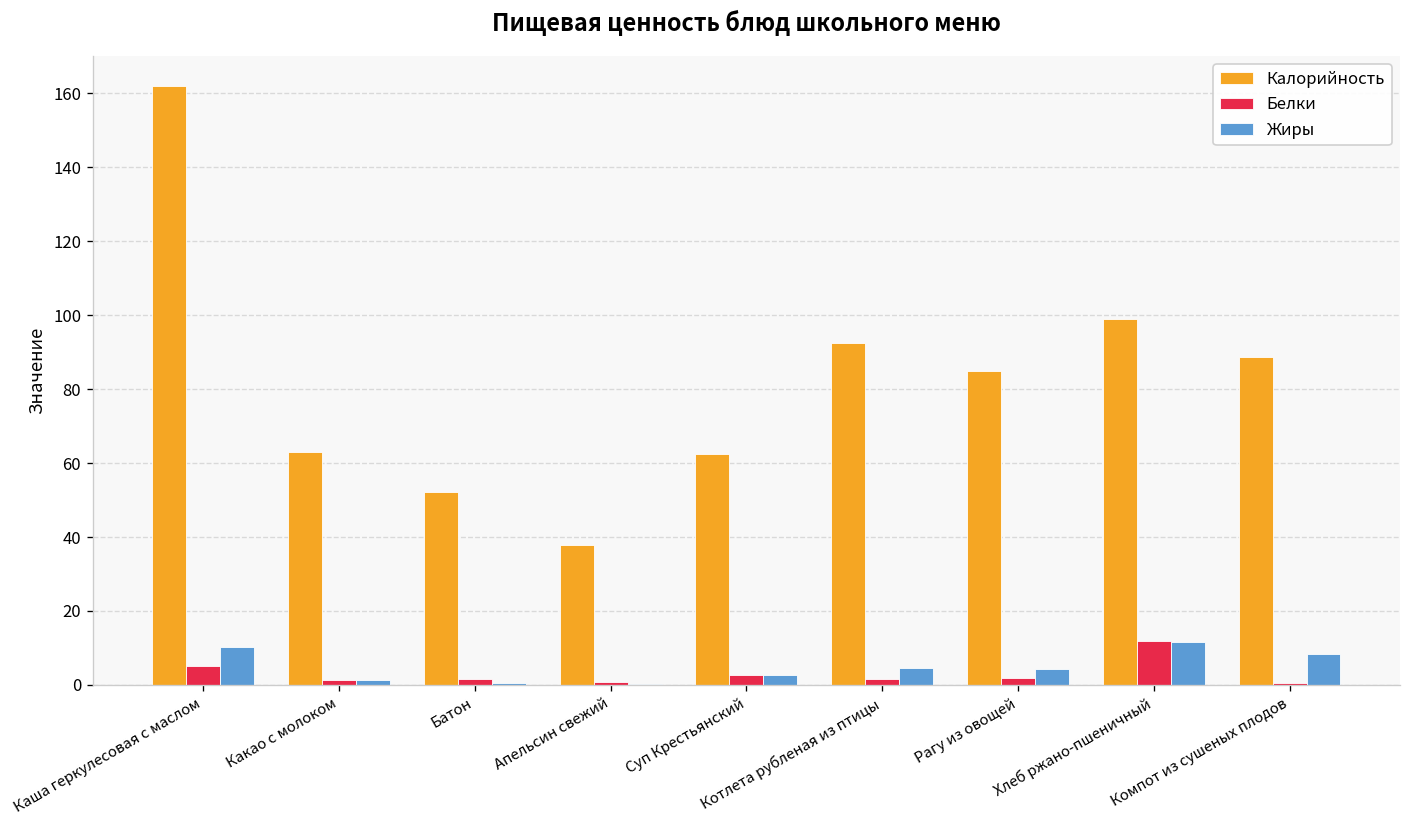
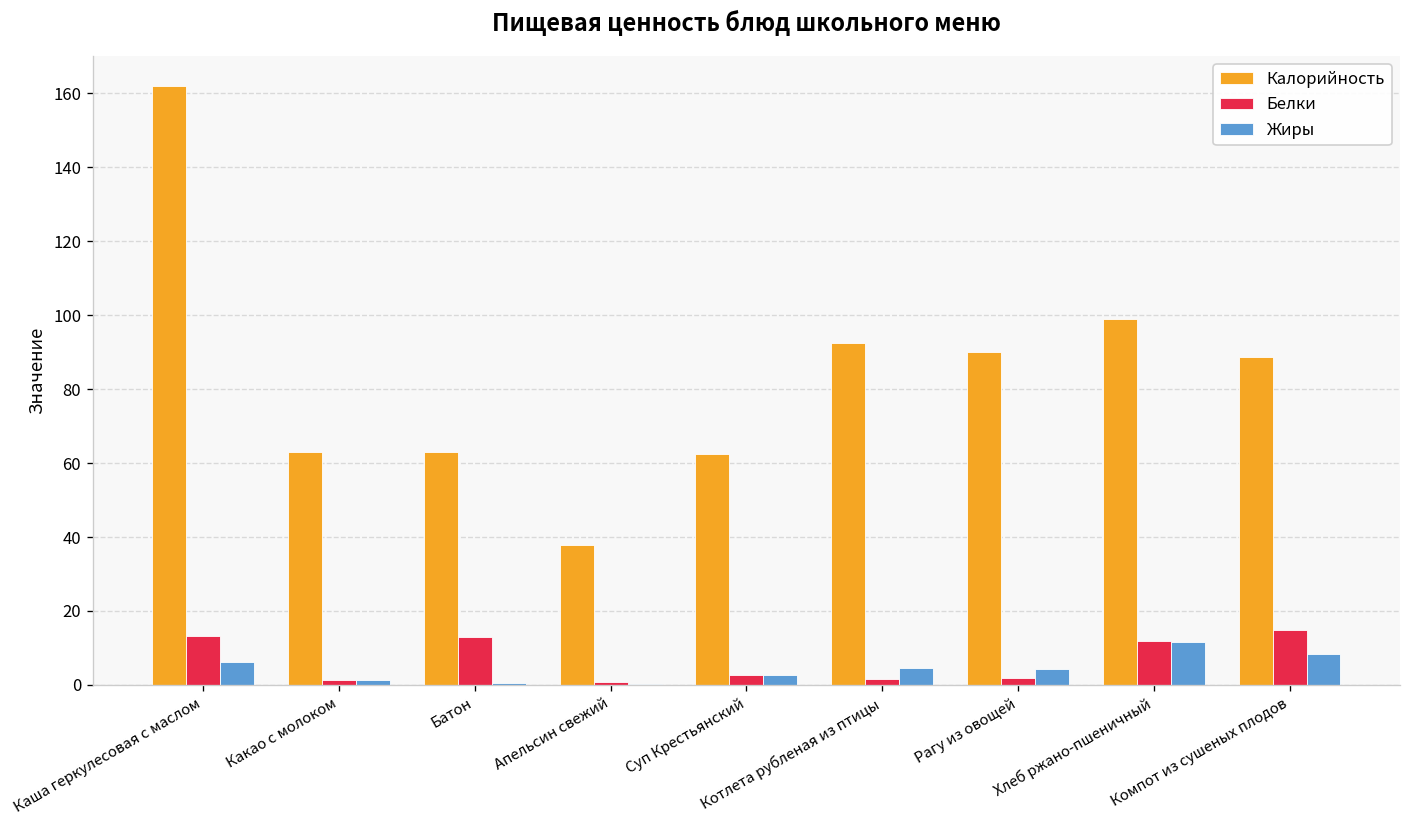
Белки, Каша геркулесовая c маслом: 5 -> 13
Жиры, Каша геркулесовая c маслом: 10 -> 6
Калорийность, Батон: 52 -> 63
Белки, Батон: 2 -> 13
Калорийность, Рагу из овощей: 85 -> 90
Белки, Компот из сушеных плодов: 1 -> 15
